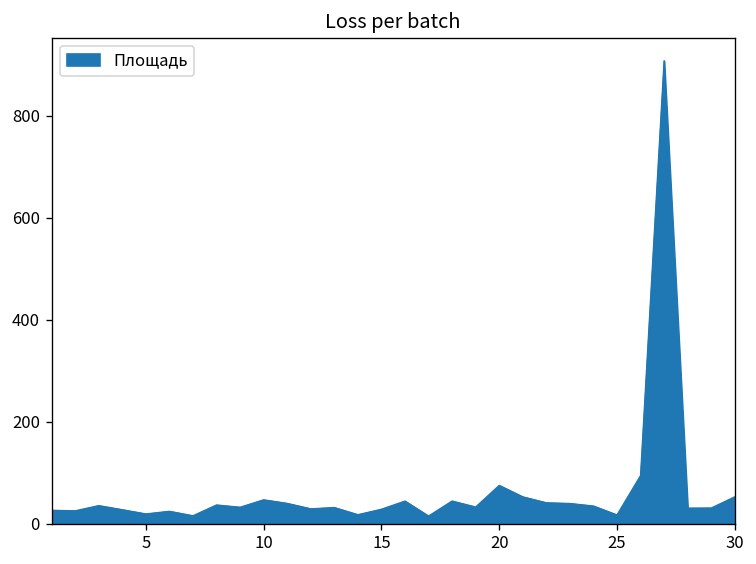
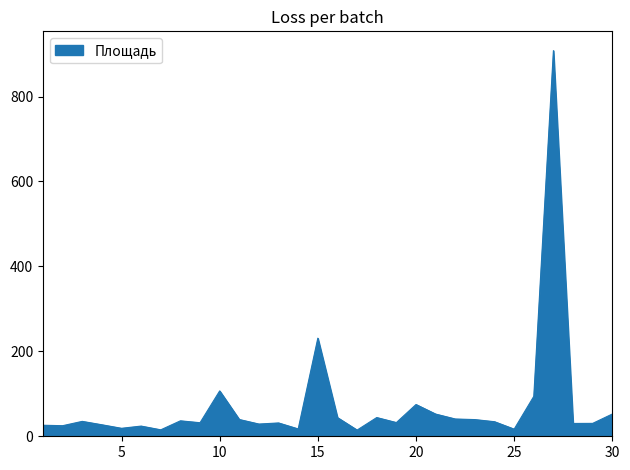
10: 50 -> 110
15: 30 -> 230
